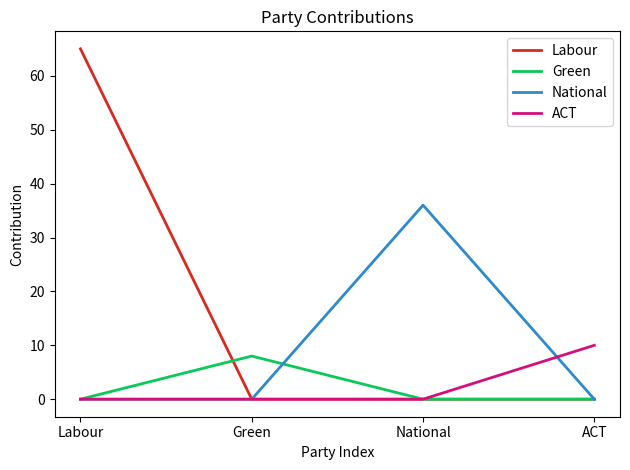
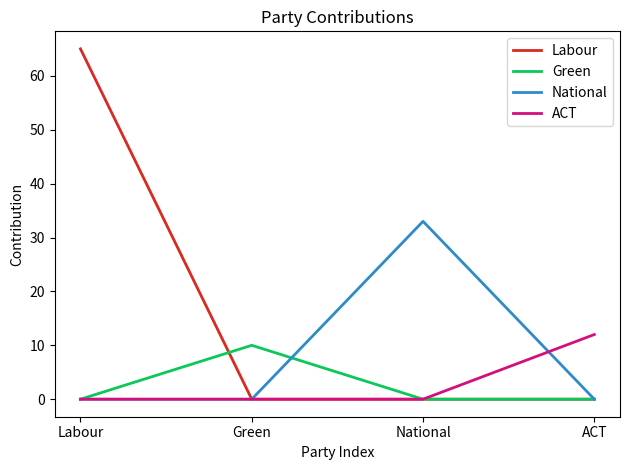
Green, Green: 8 -> 10
National, National: 36 -> 33
ACT, ACT: 10 -> 12
